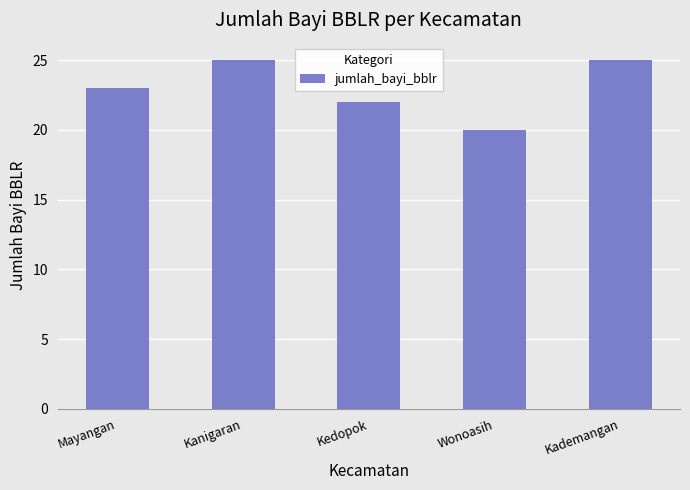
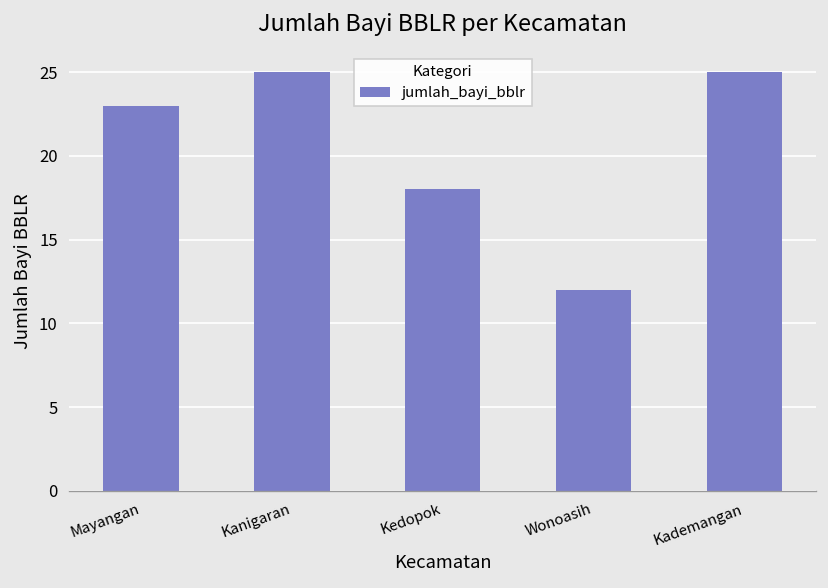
Kedopok: 22 -> 18
Wonoasih: 20 -> 12
